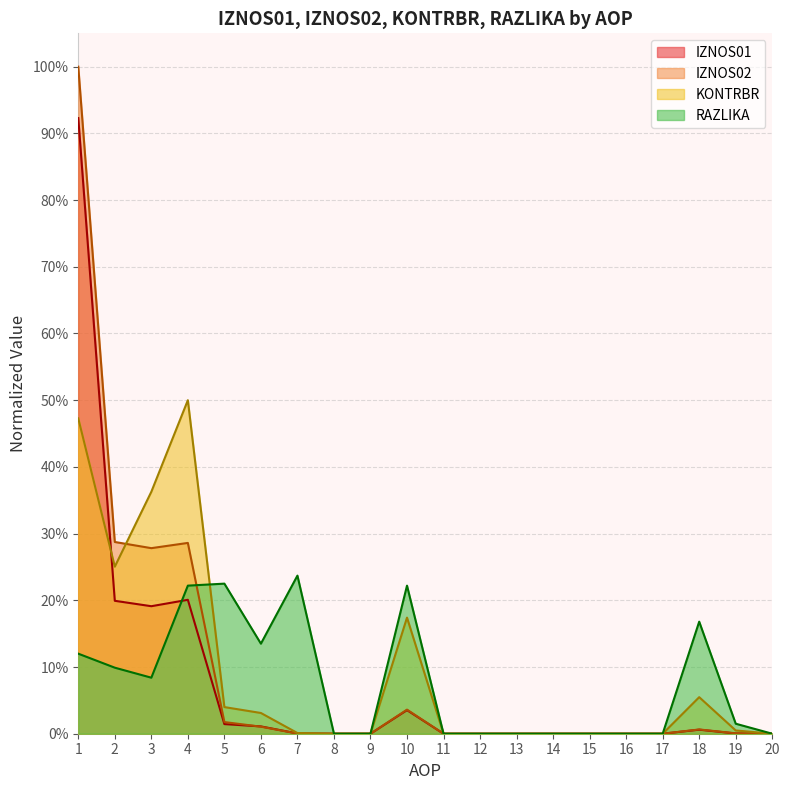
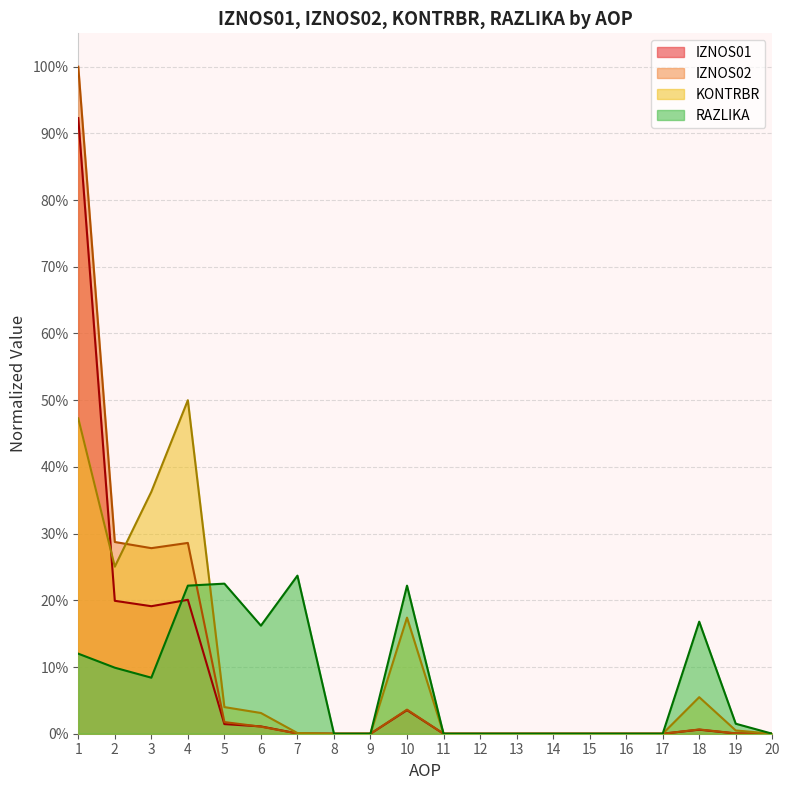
RAZLIKA, 6: 14% -> 16%
